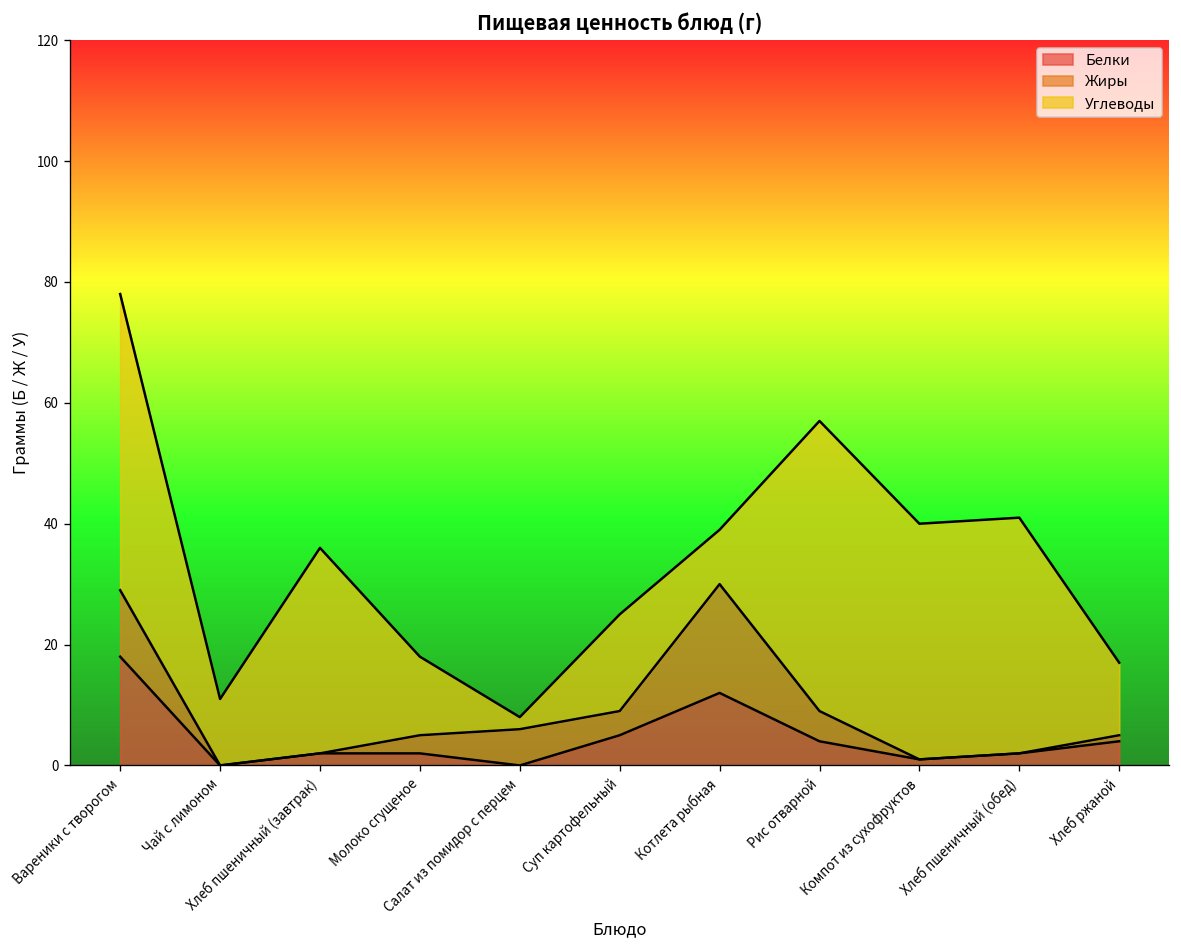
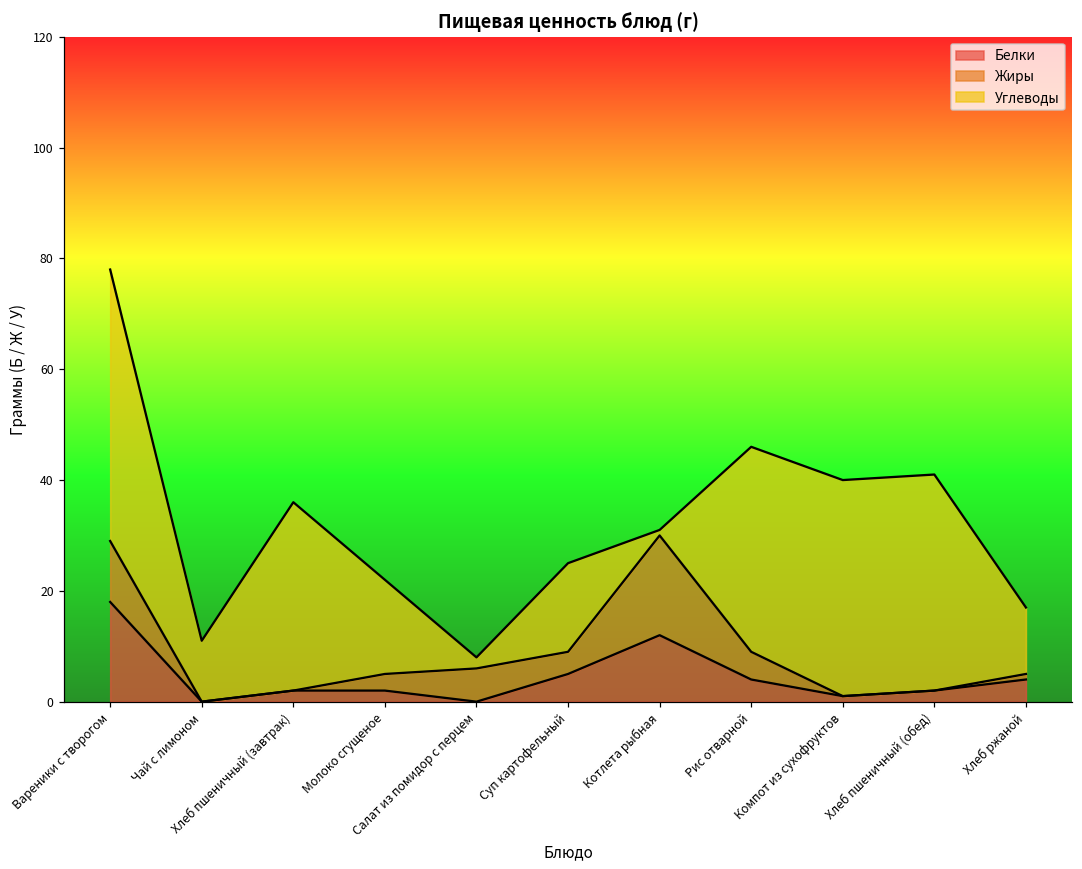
Углеводы, Молоко сгущеное: 13 -> 17
Углеводы, Котлета рыбная: 9 -> 1
Углеводы, Рис отварной: 48 -> 37
